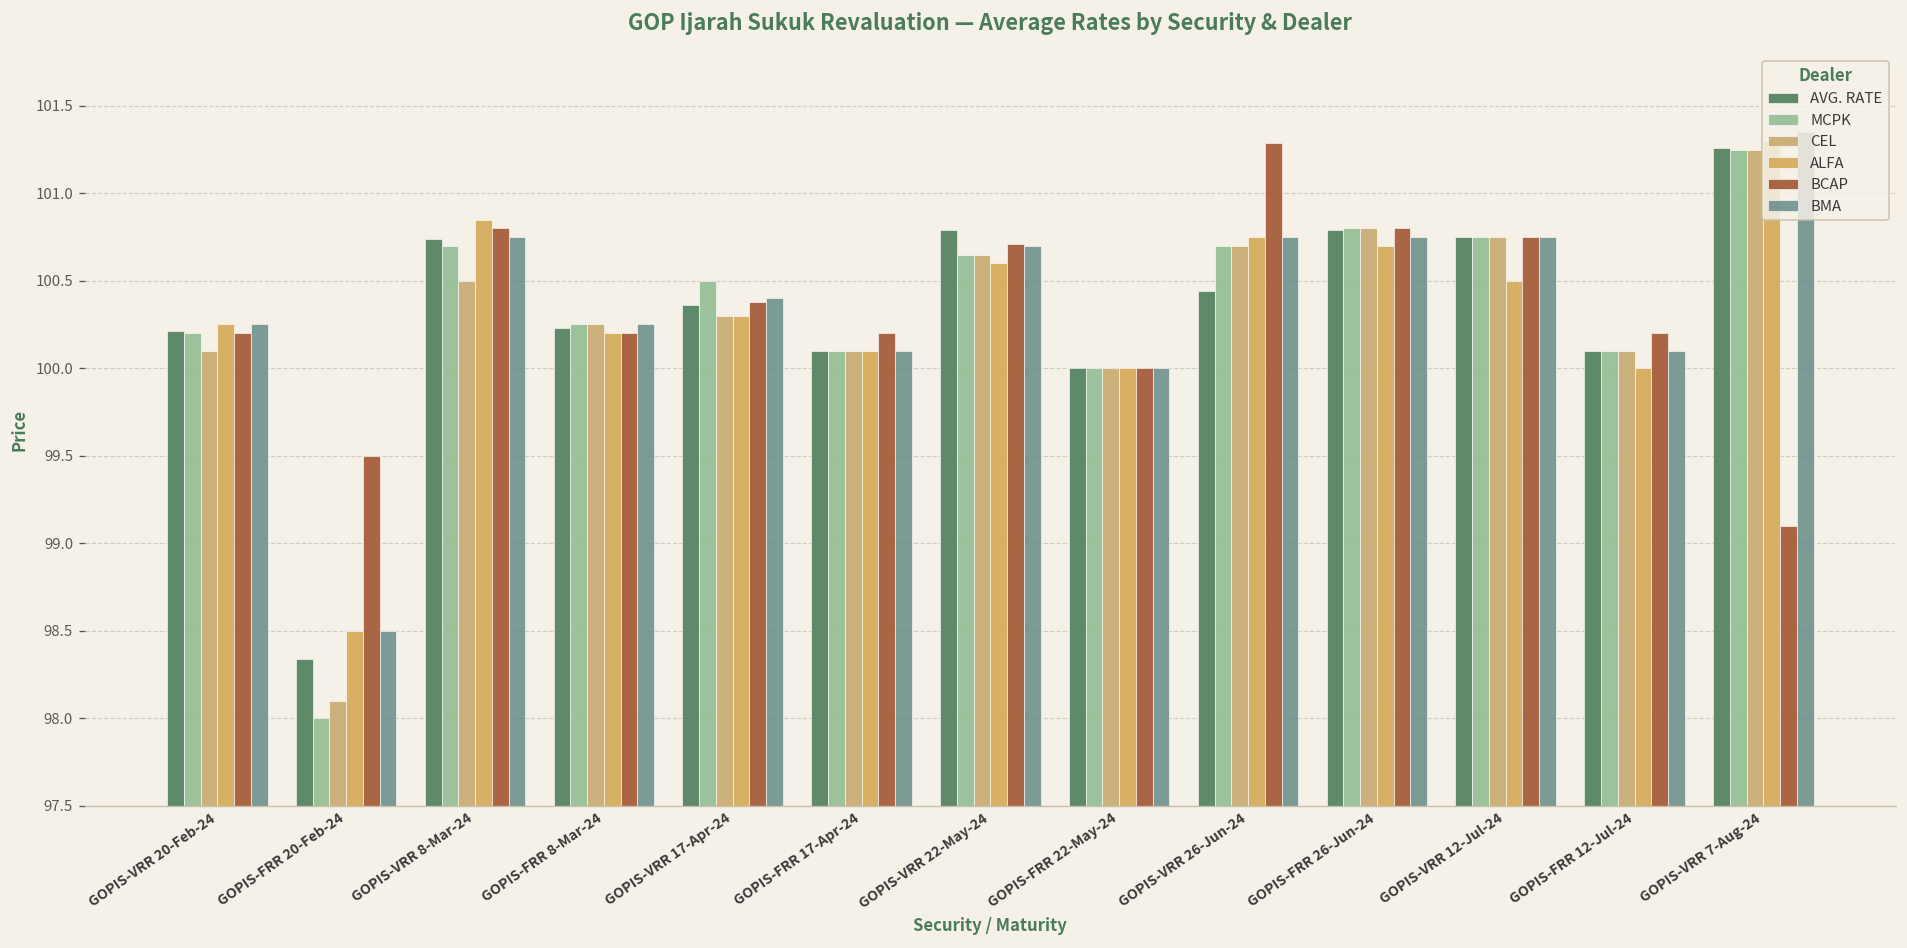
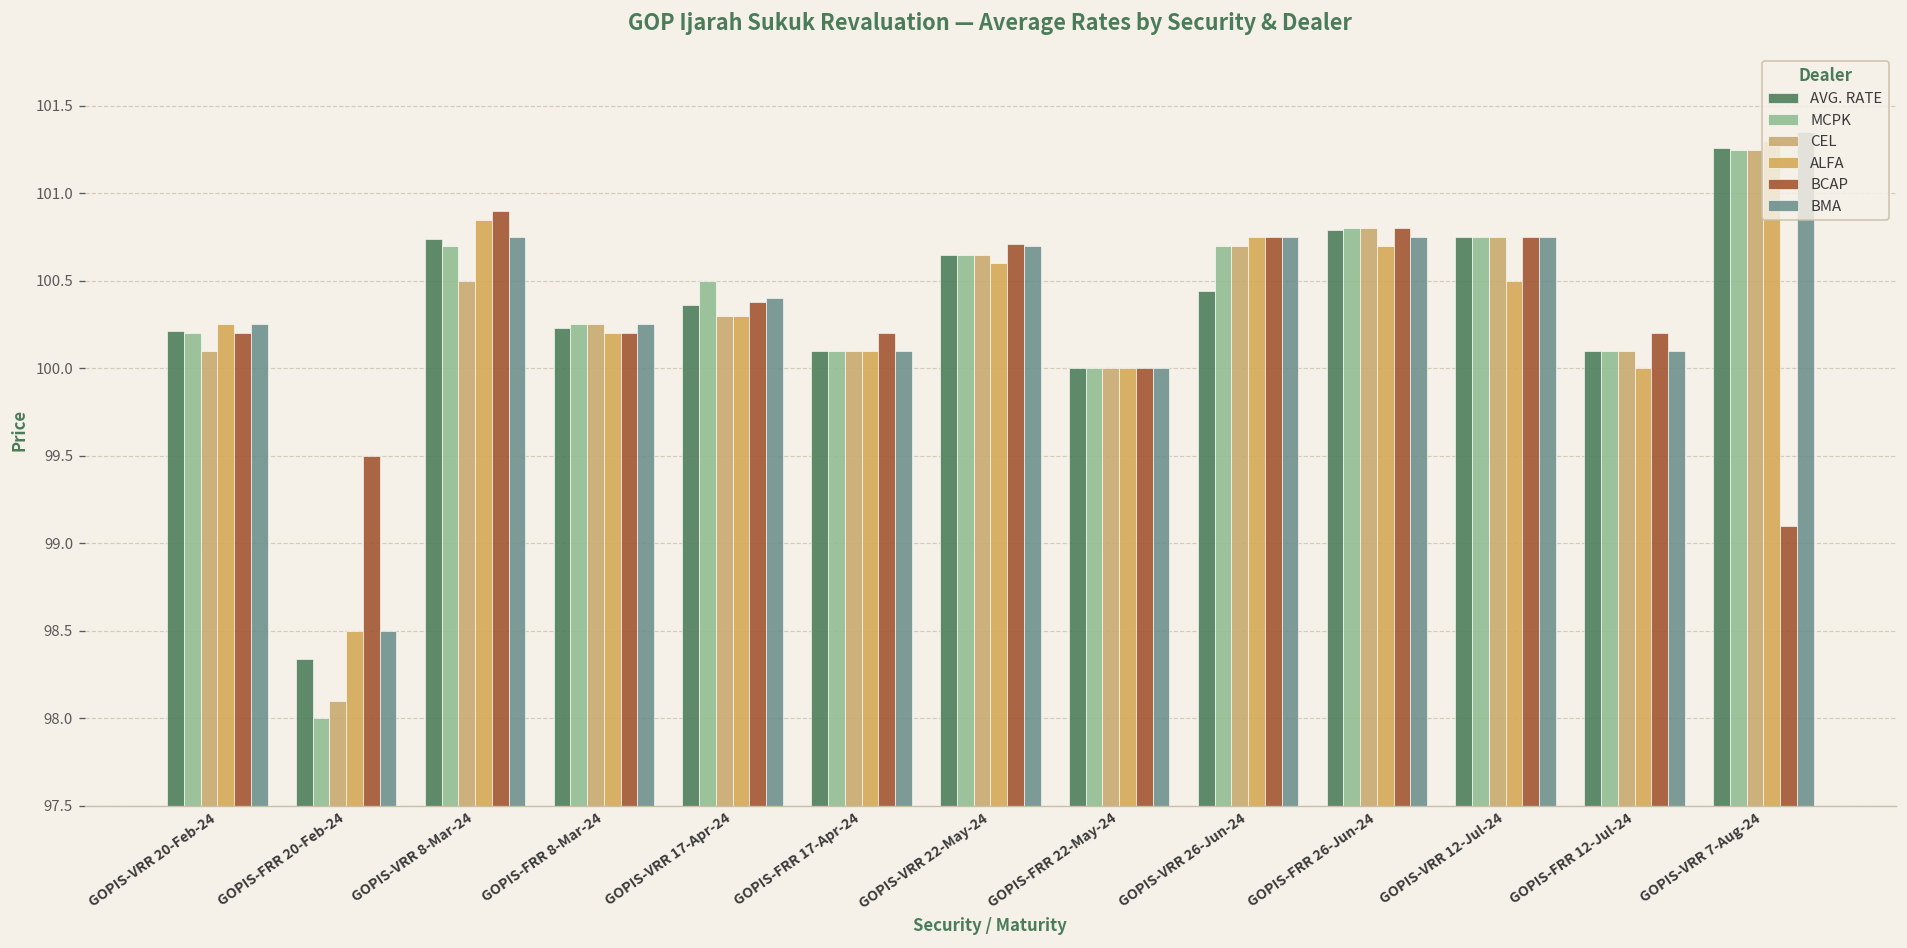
BCAP, GOPIS-VRR 8-Mar-24: 100.8 -> 100.9
AVG. RATE, GOPIS-VRR 22-May-24: 100.79 -> 100.65
BCAP, GOPIS-VRR 26-Jun-24: 101.29 -> 100.75
